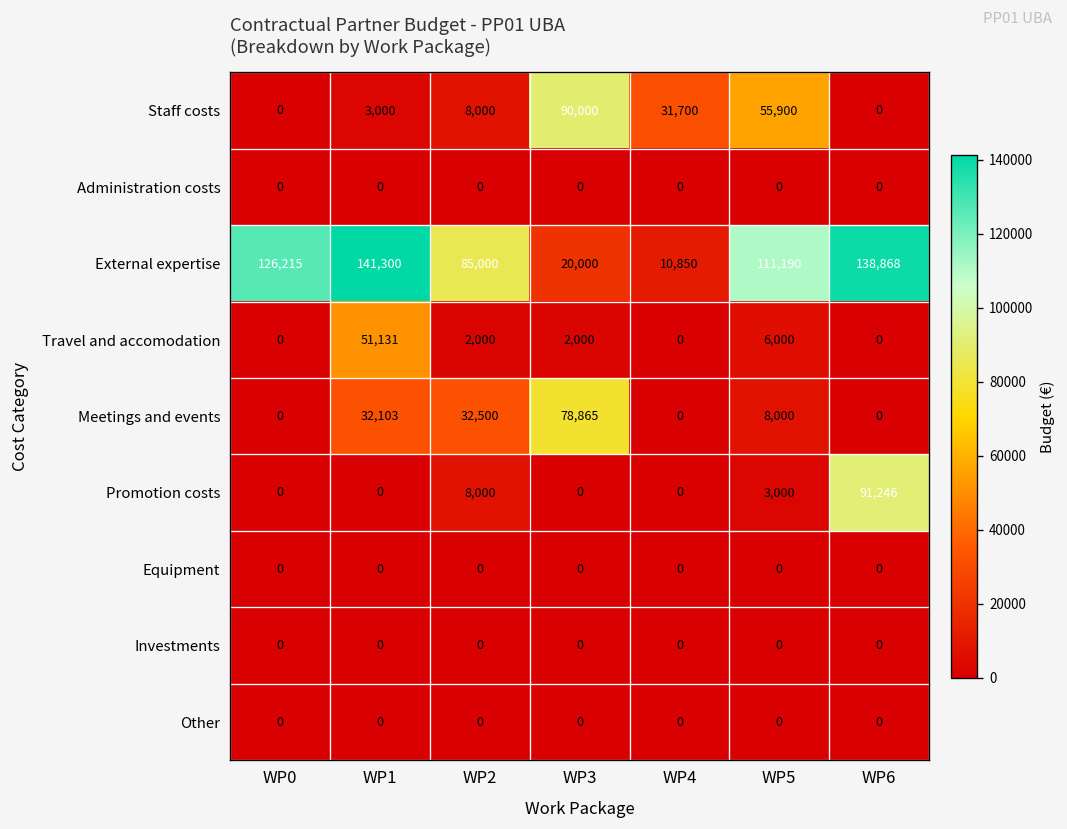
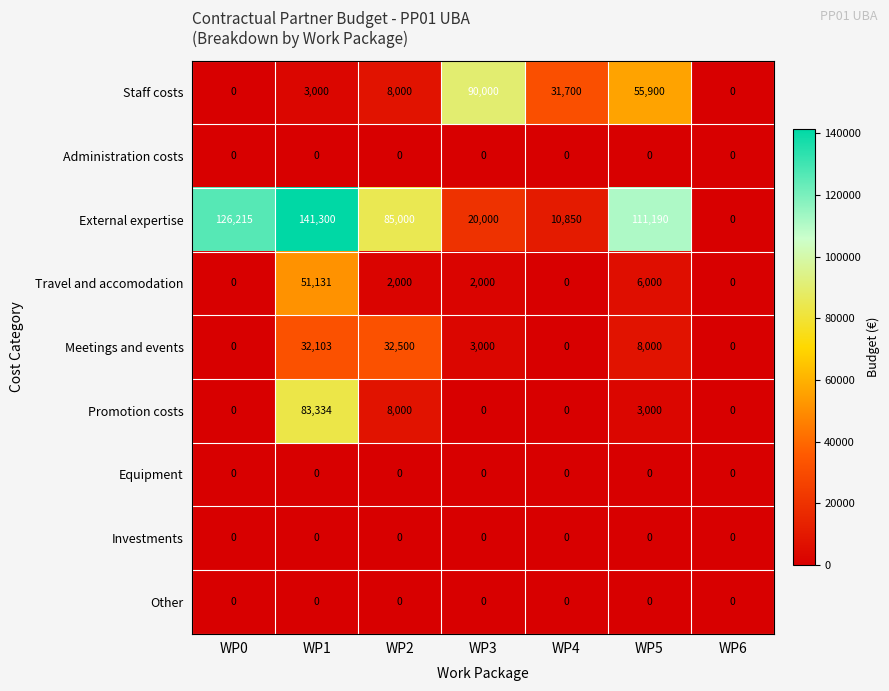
External expertise, WP6: 138,868 -> 0
Meetings and events, WP3: 78,865 -> 3,000
Promotion costs, WP1: 0 -> 83,334
Promotion costs, WP6: 91,246 -> 0
